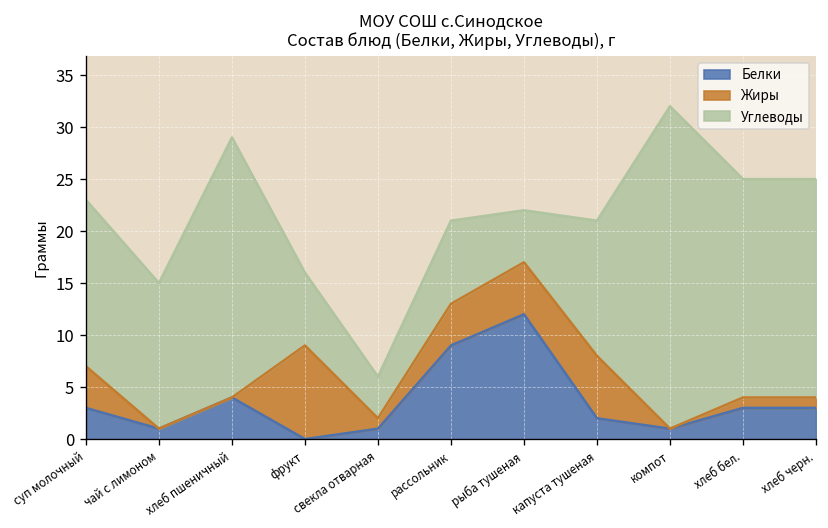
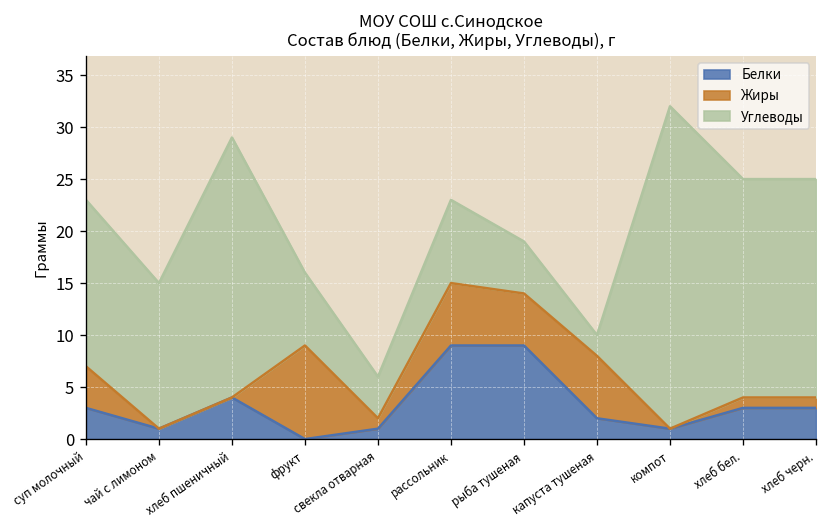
Жиры, рассольник: 4 -> 6
Белки, рыба тушеная: 12 -> 9
Углеводы, капуста тушеная: 13 -> 2
